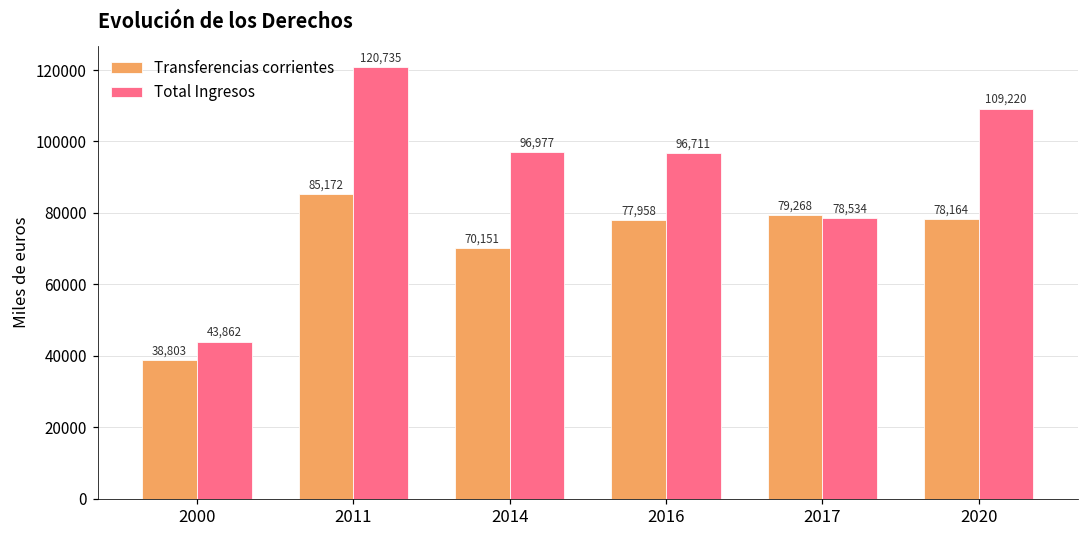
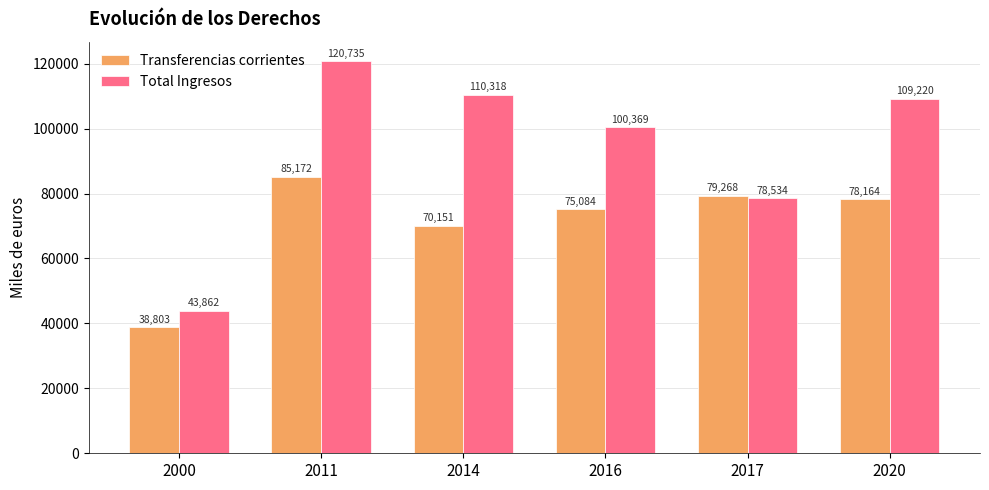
Total Ingresos, 2014: 96,977 -> 110,318
Transferencias corrientes, 2016: 77,958 -> 75,084
Total Ingresos, 2016: 96,711 -> 100,369
